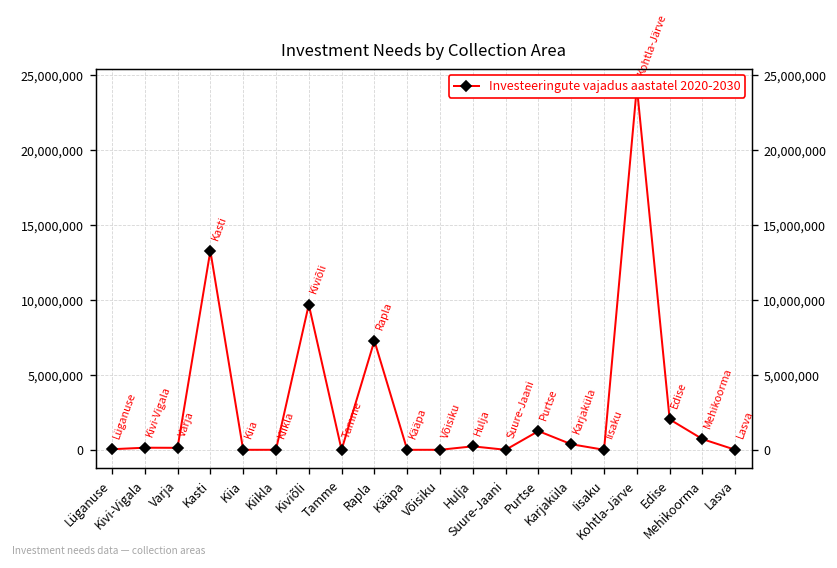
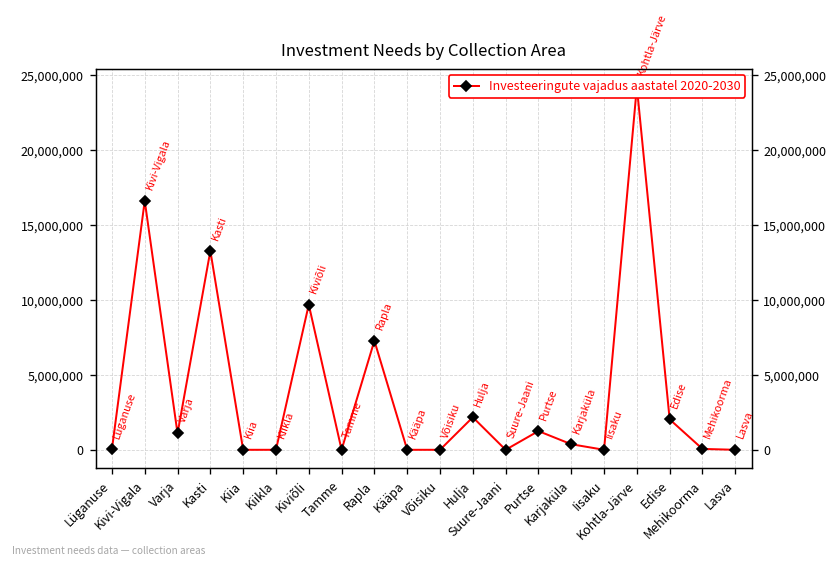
Kivi-Vigala: 100,000 -> 16,600,000
Varja: 100,000 -> 1,100,000
Hulja: 200,000 -> 2,200,000
Mehikoorma: 700,000 -> 100,000
